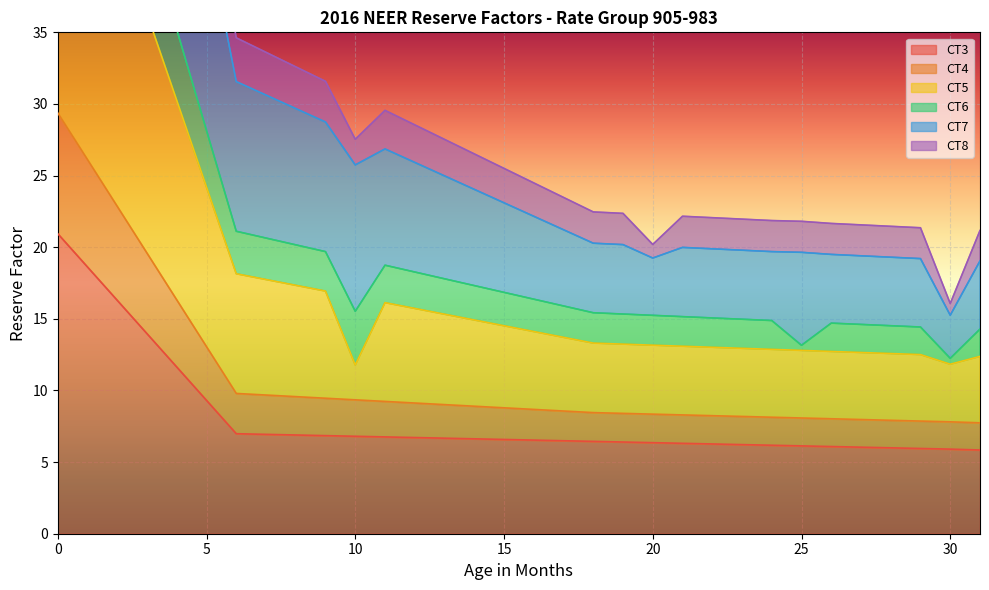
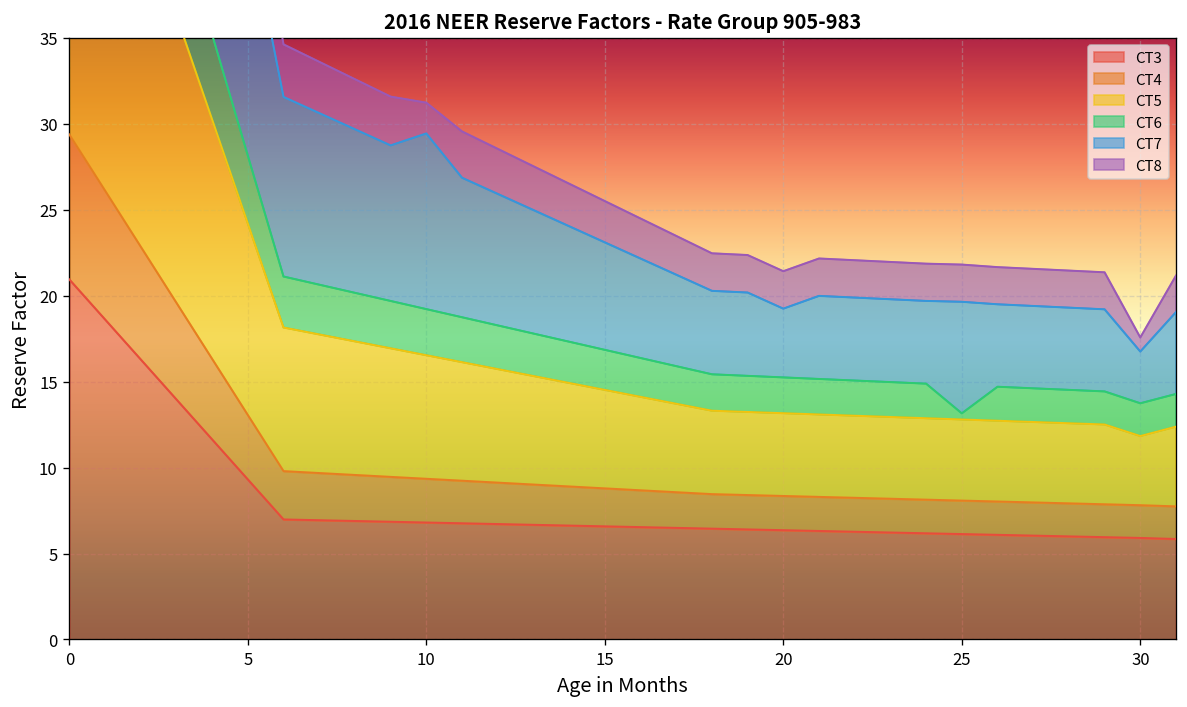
CT5, 10: 2.4 -> 7.2
CT6, 10: 3.7 -> 2.7
CT8, 20: 0.9 -> 2.2
CT6, 30: 0.4 -> 1.9
